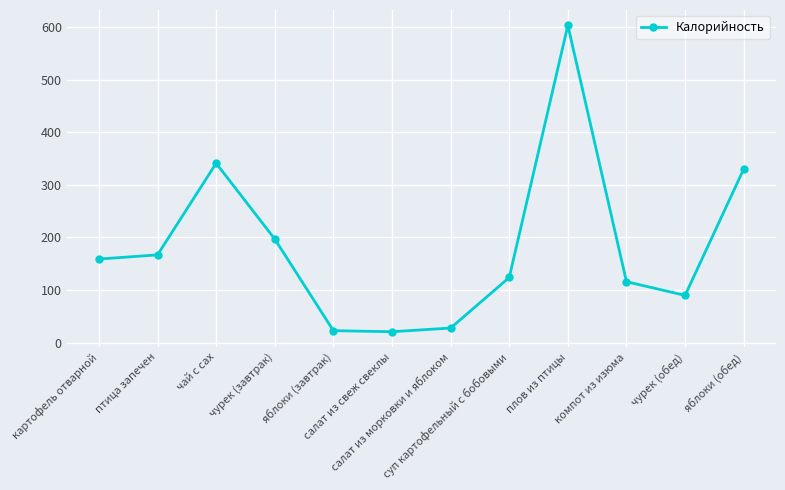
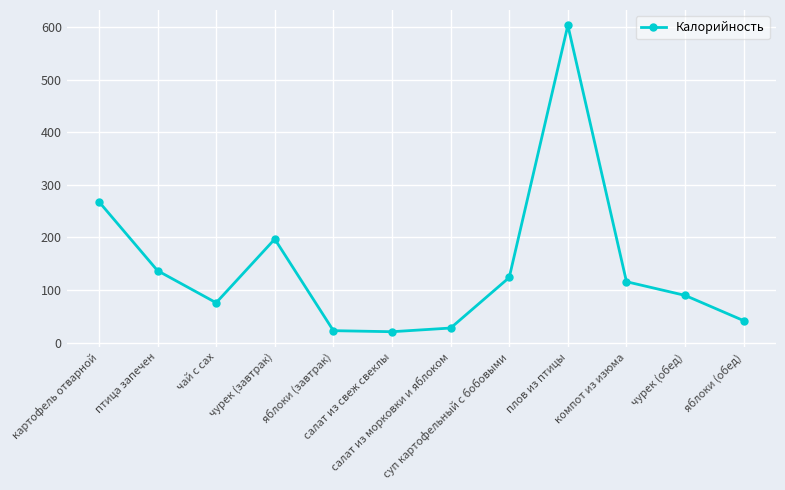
картофель отварной: 160 -> 270
птица запечен: 170 -> 140
чай с сах: 340 -> 80
яблоки (обед): 330 -> 40
